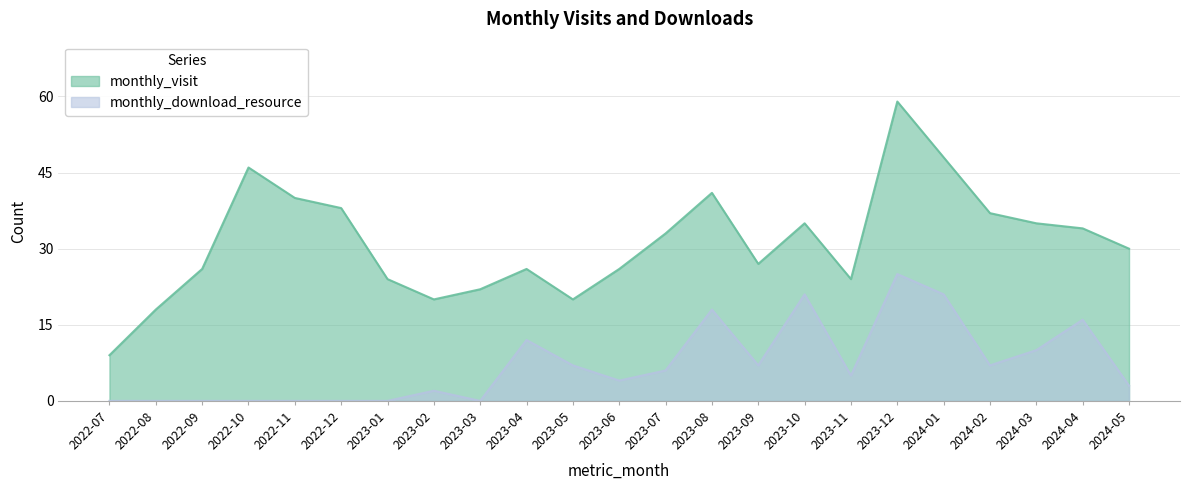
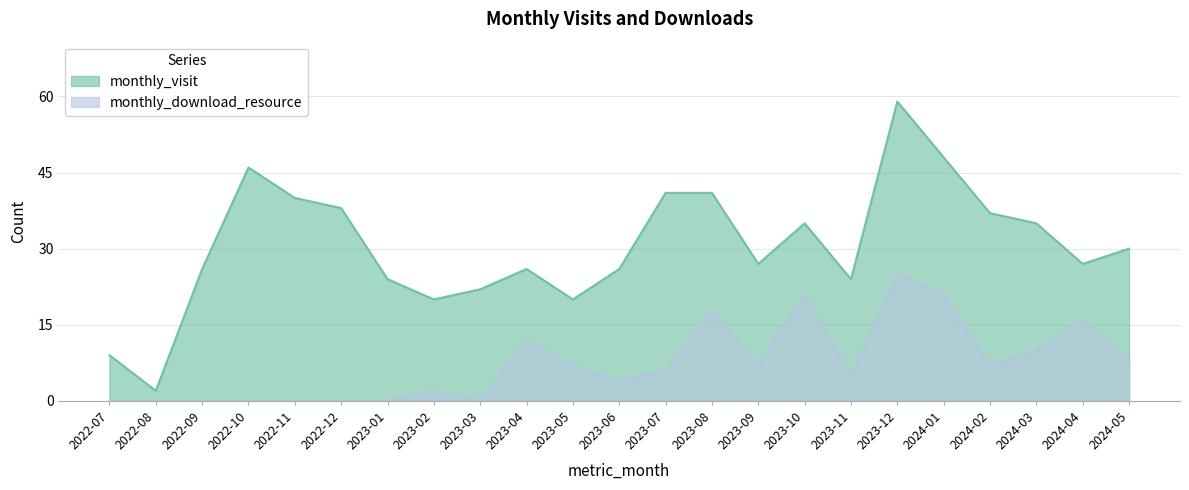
monthly_visit, 2022-08: 18 -> 2
monthly_visit, 2023-07: 33 -> 41
monthly_visit, 2024-04: 34 -> 27
monthly_download_resource, 2024-05: 3 -> 8
